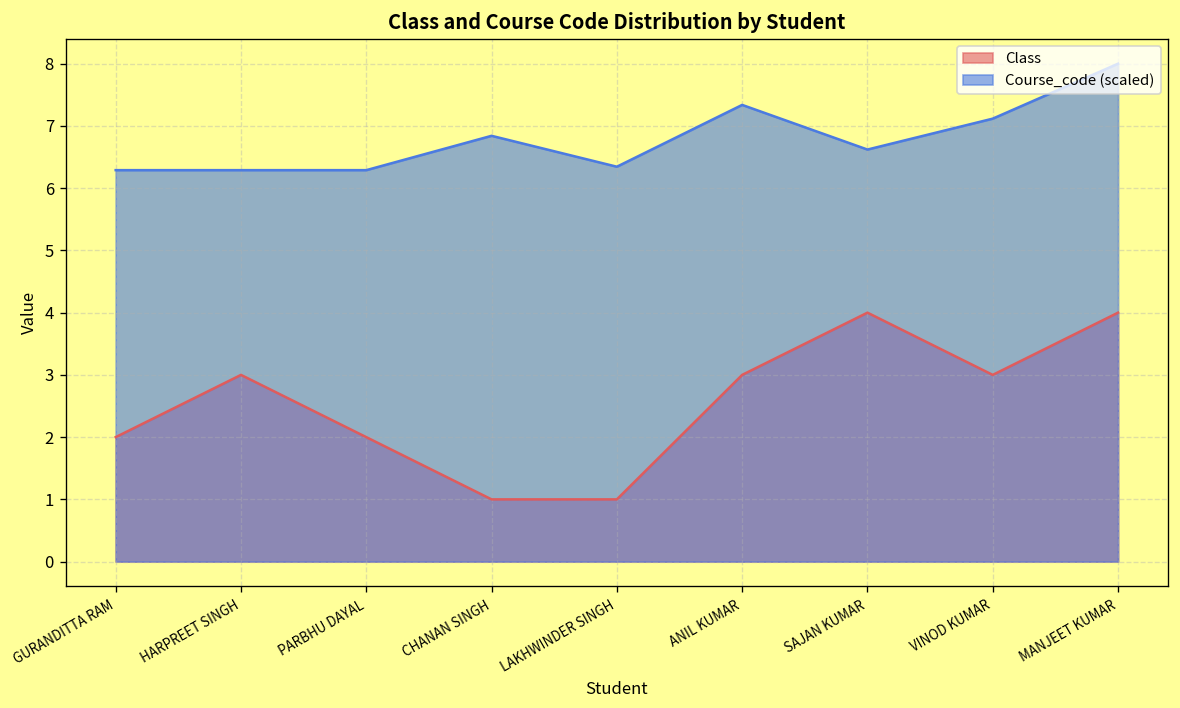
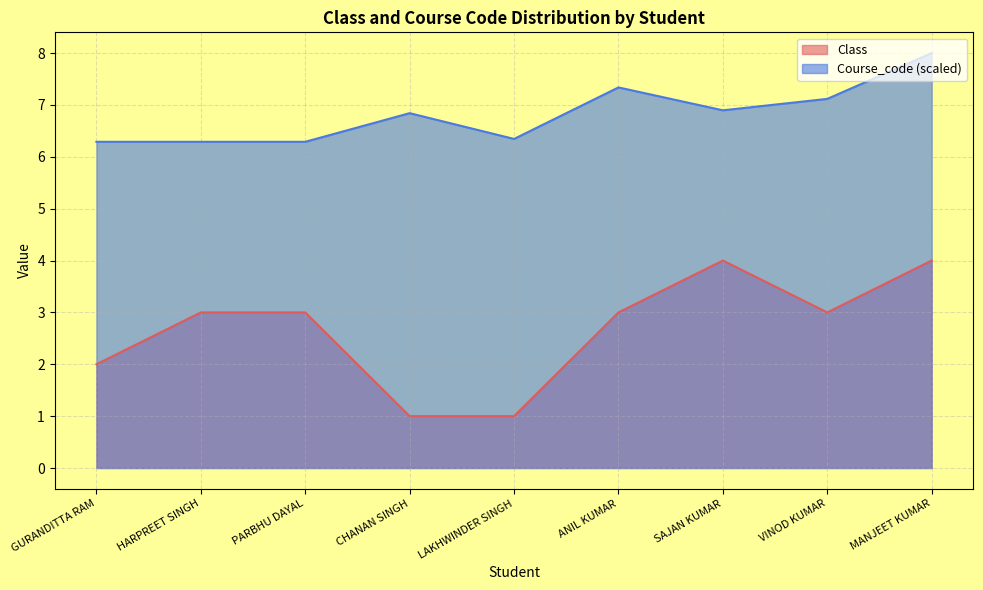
Class, PARBHU DAYAL: 2 -> 3
Course_code (scaled), SAJAN KUMAR: 6.6 -> 6.9
